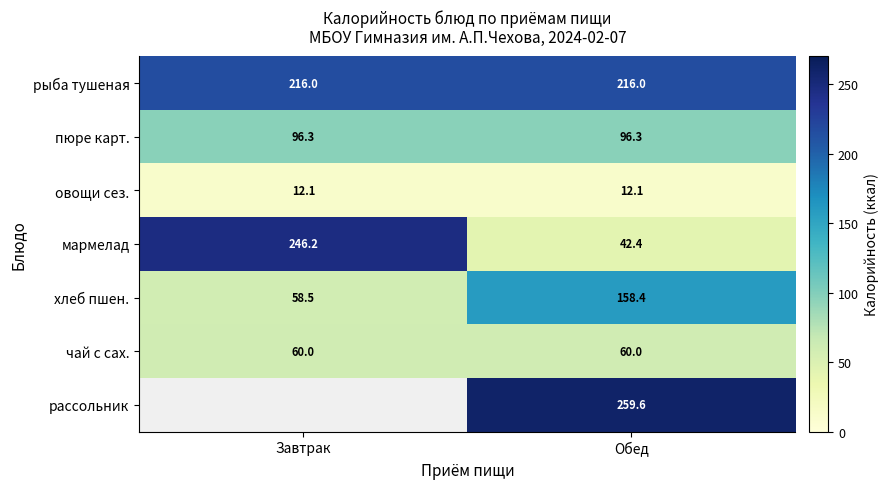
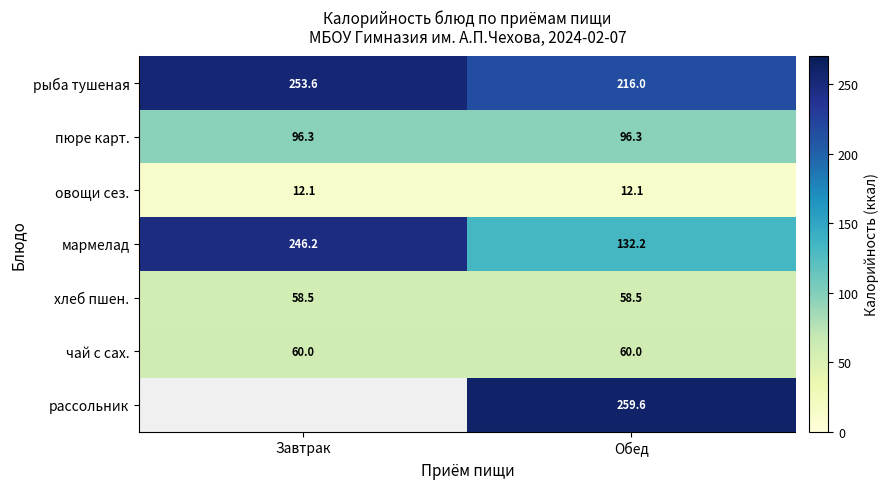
рыба тушеная, Завтрак: 216.0 -> 253.6
мармелад, Обед: 42.4 -> 132.2
хлеб пшен., Обед: 158.4 -> 58.5
